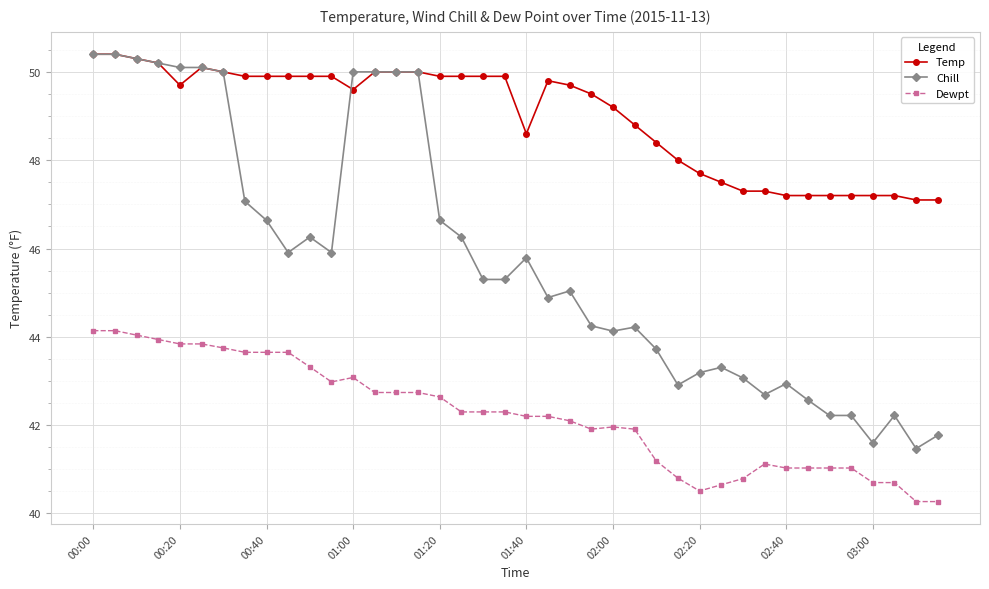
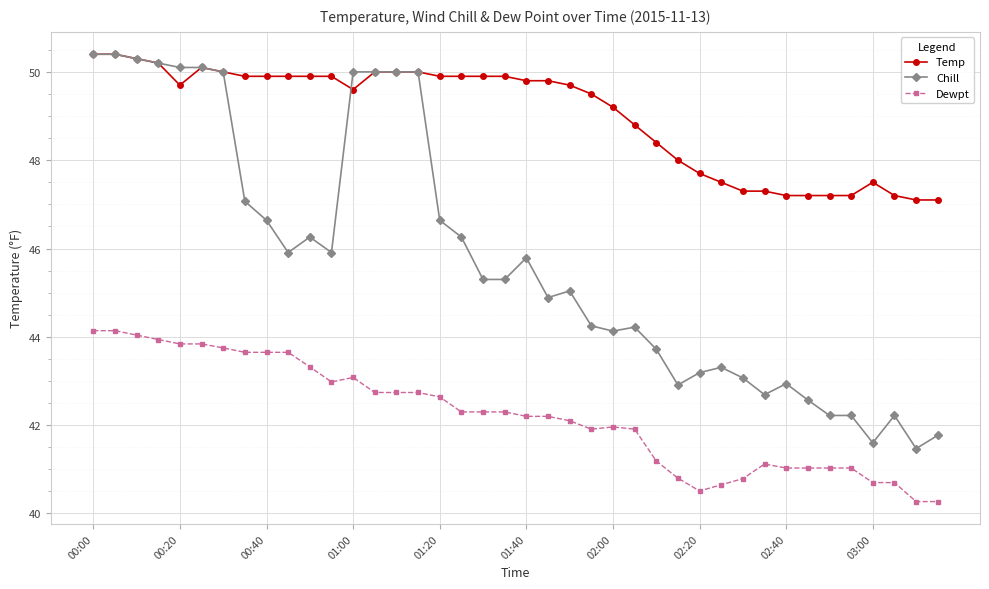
Temp, 01:40: 48.6 -> 49.8
Temp, 03:00: 47.2 -> 47.5
